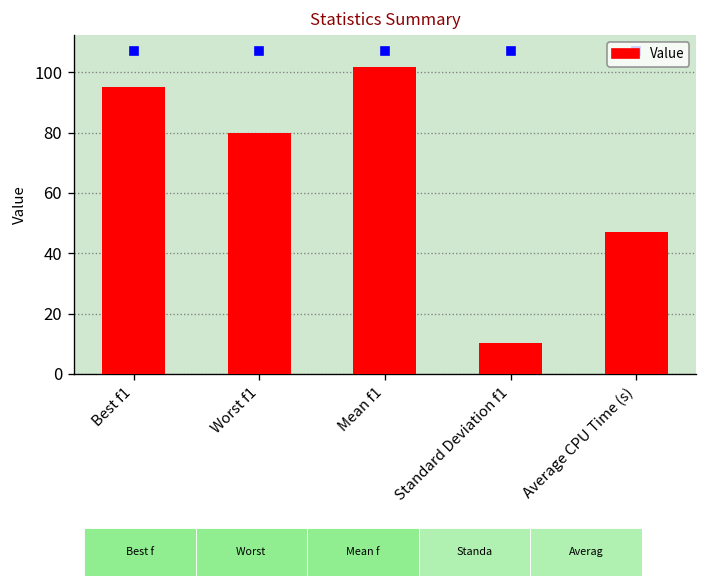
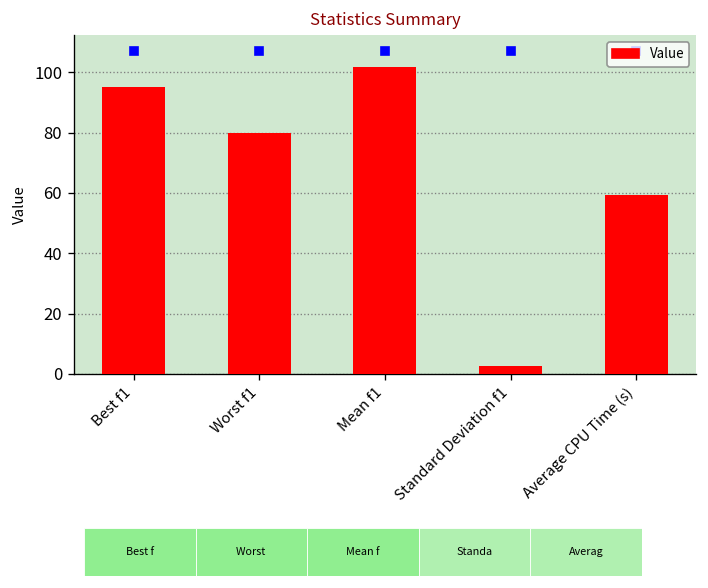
Value, Standard Deviation f1: 10 -> 3
Value, Average CPU Time (s): 47 -> 59
